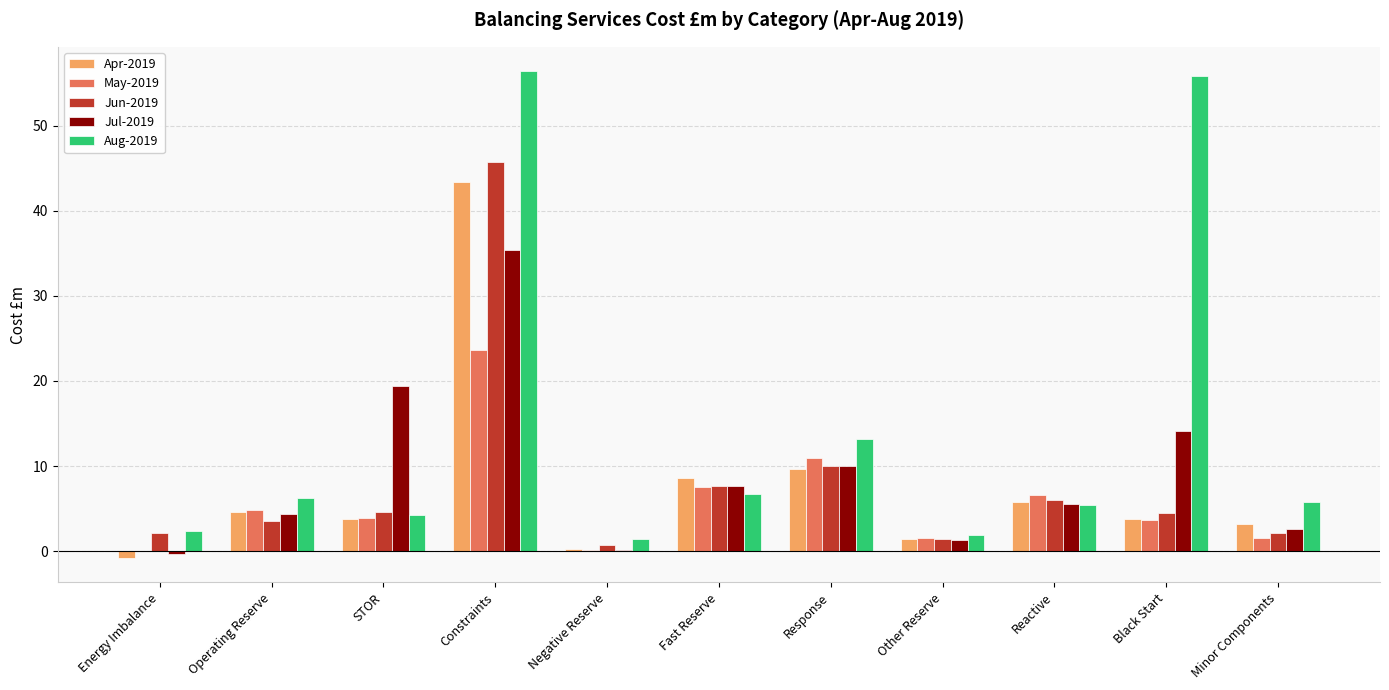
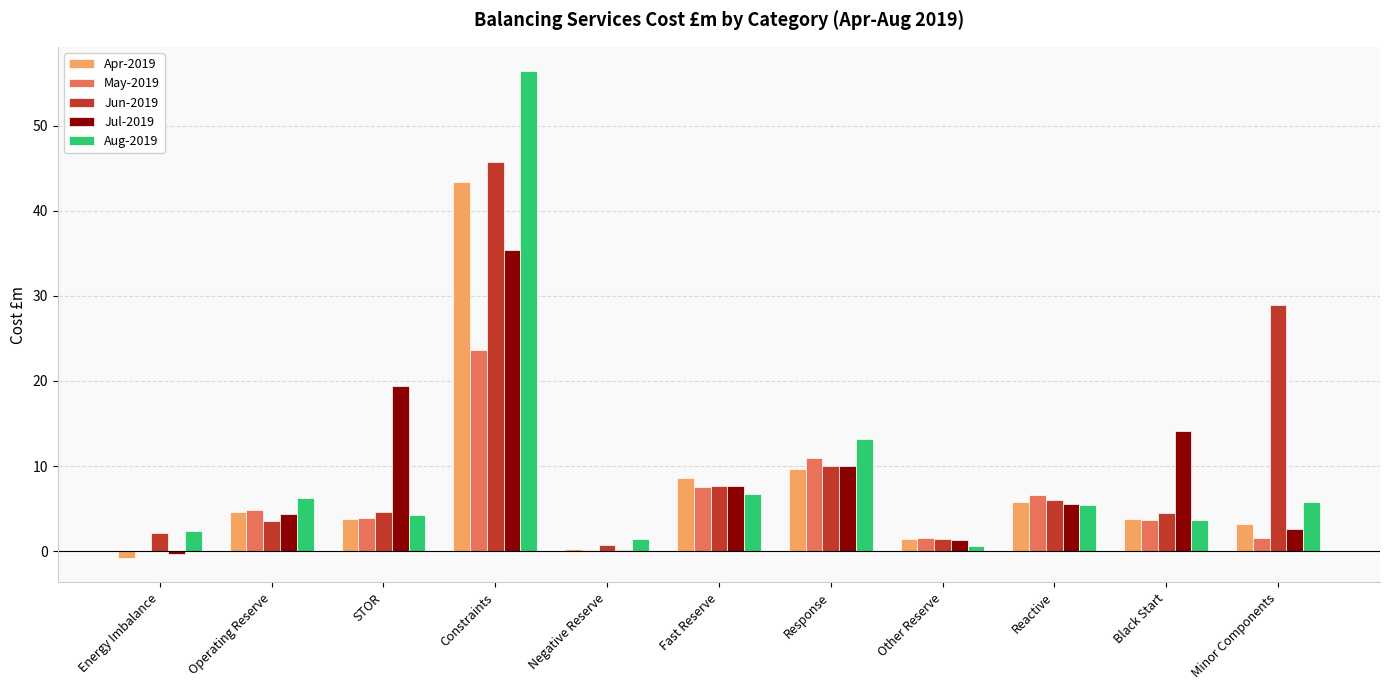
Aug-2019, Other Reserve: 2 -> 1
Aug-2019, Black Start: 56 -> 4
Jun-2019, Minor Components: 2 -> 29
